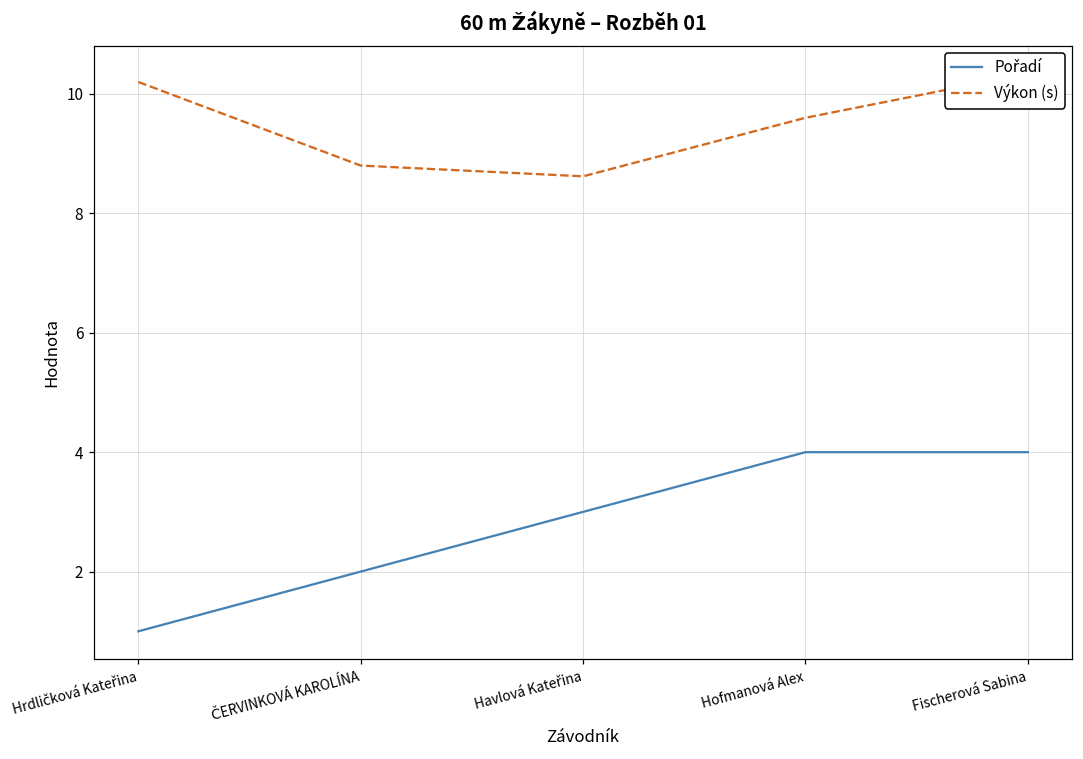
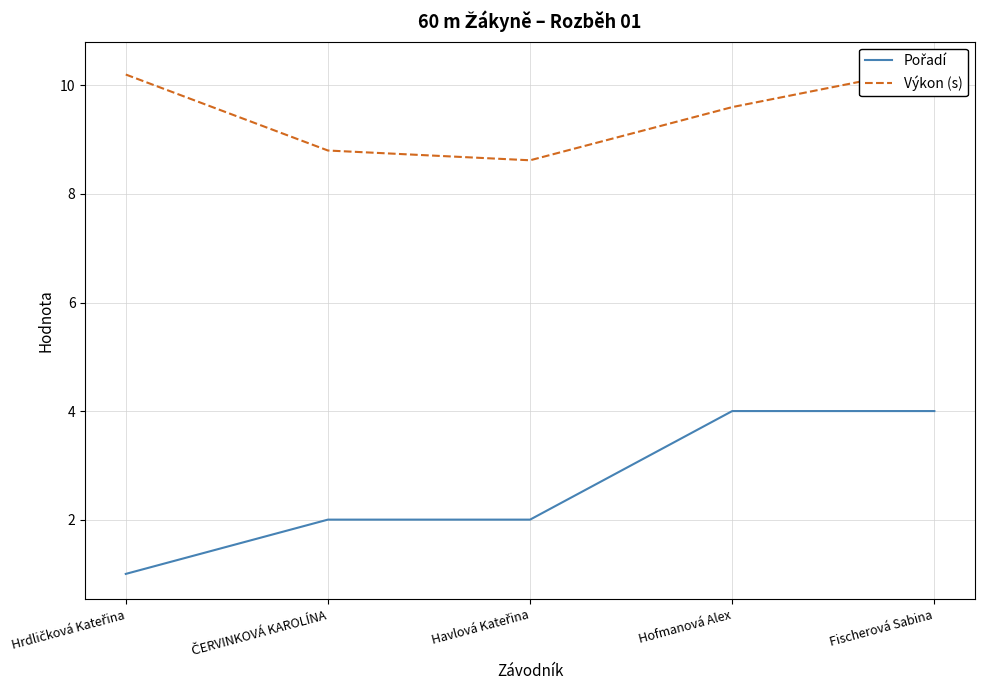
Pořadí, Havlová Kateřina: 3 -> 2
